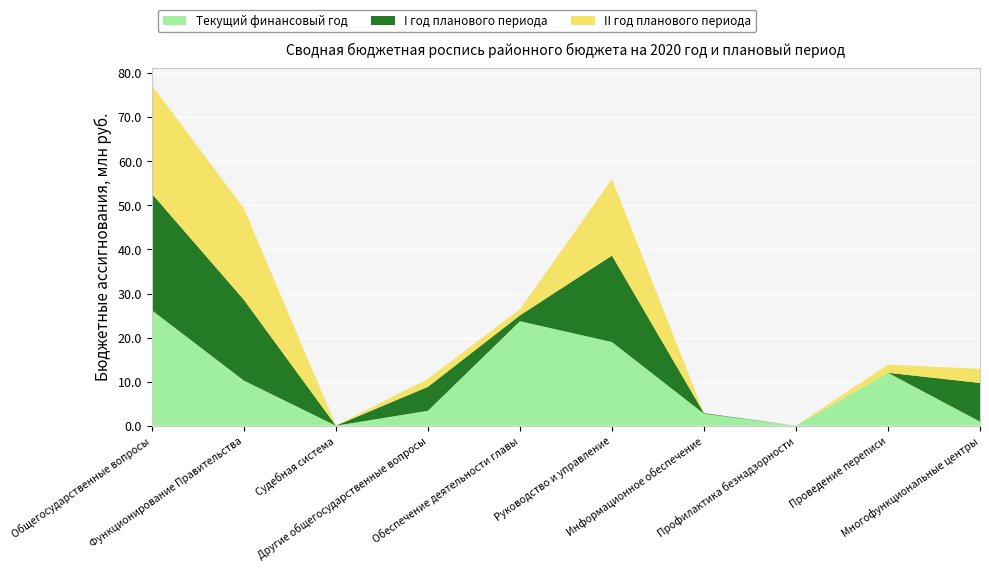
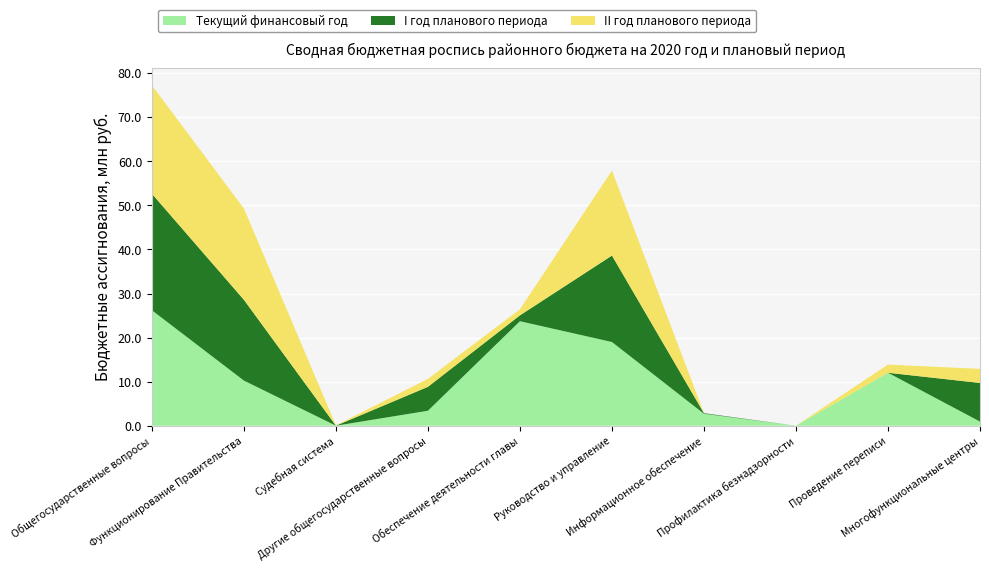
II год планового периода, Руководство и управление: 17 -> 19
